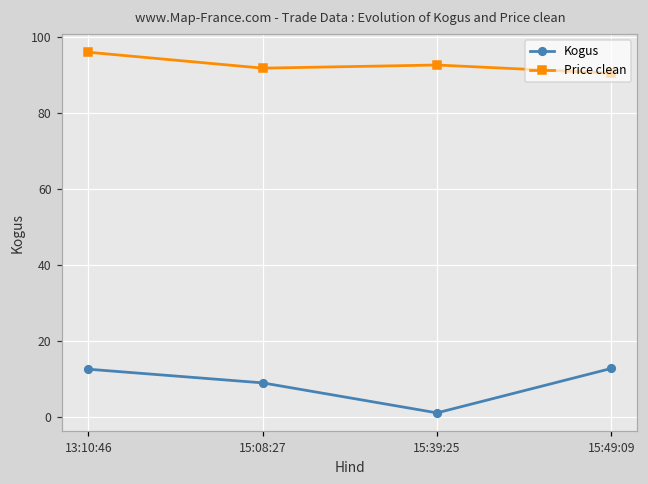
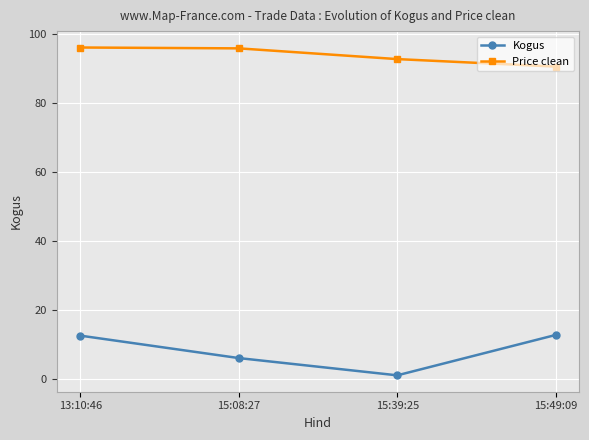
Kogus, 15:08:27: 9 -> 6
Price clean, 15:08:27: 92 -> 96
